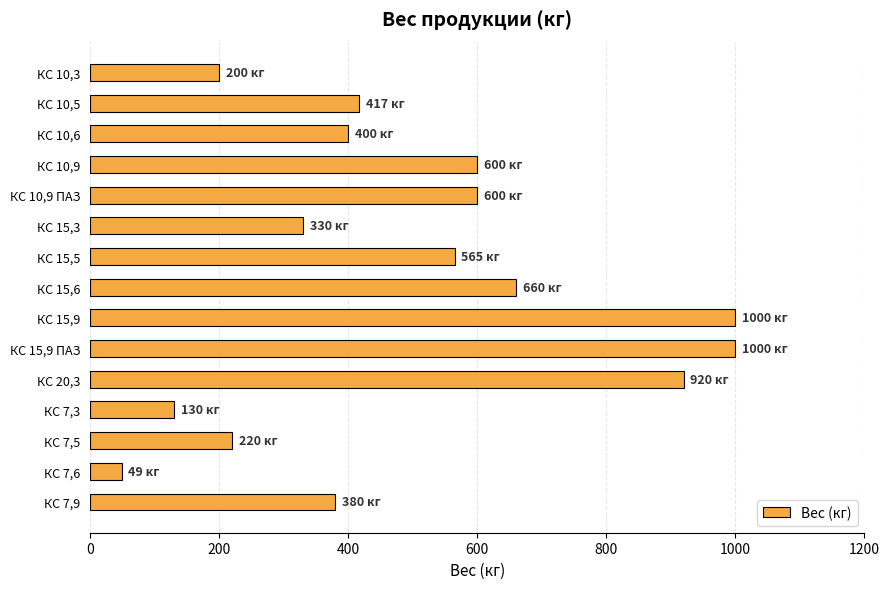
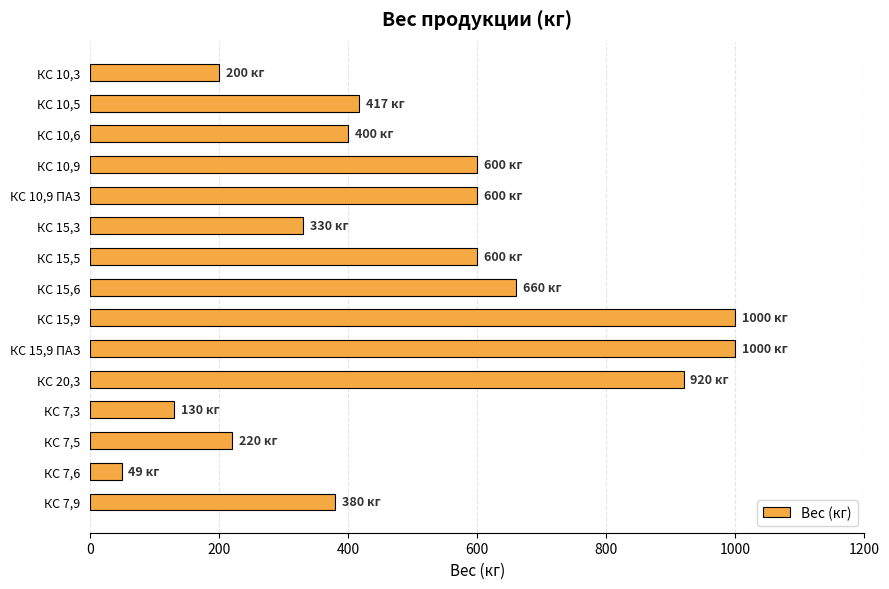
КС 15,5: 565 -> 600
